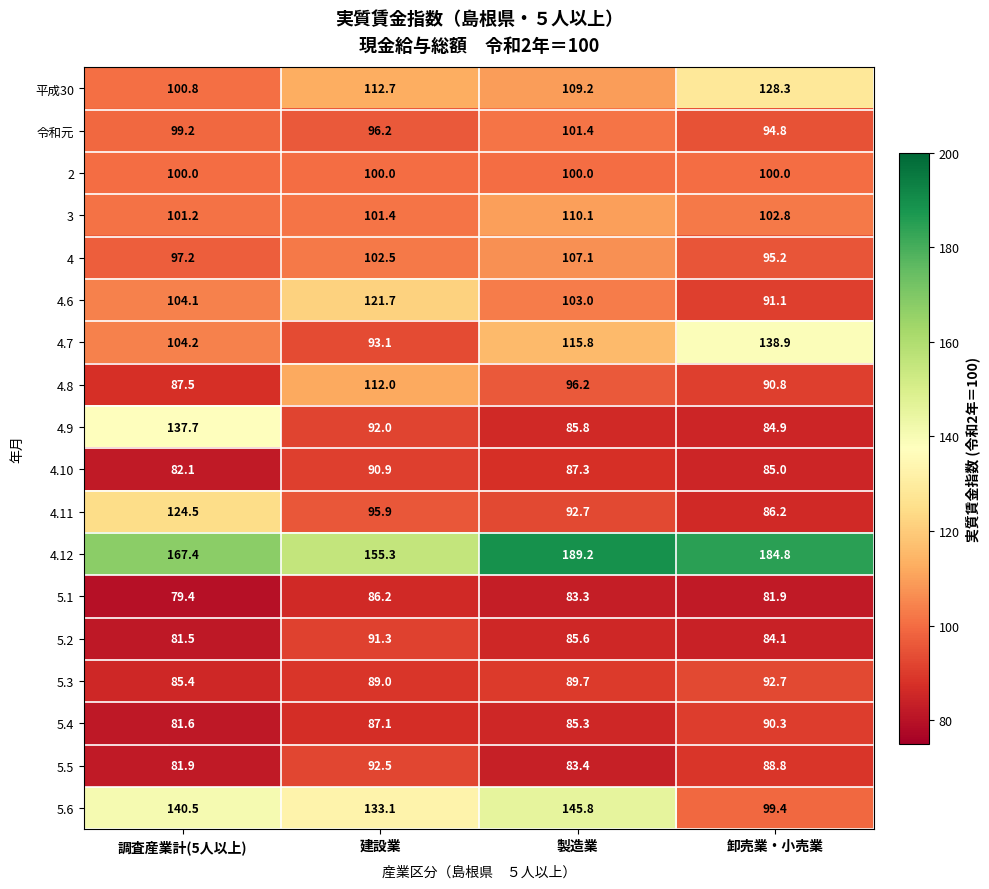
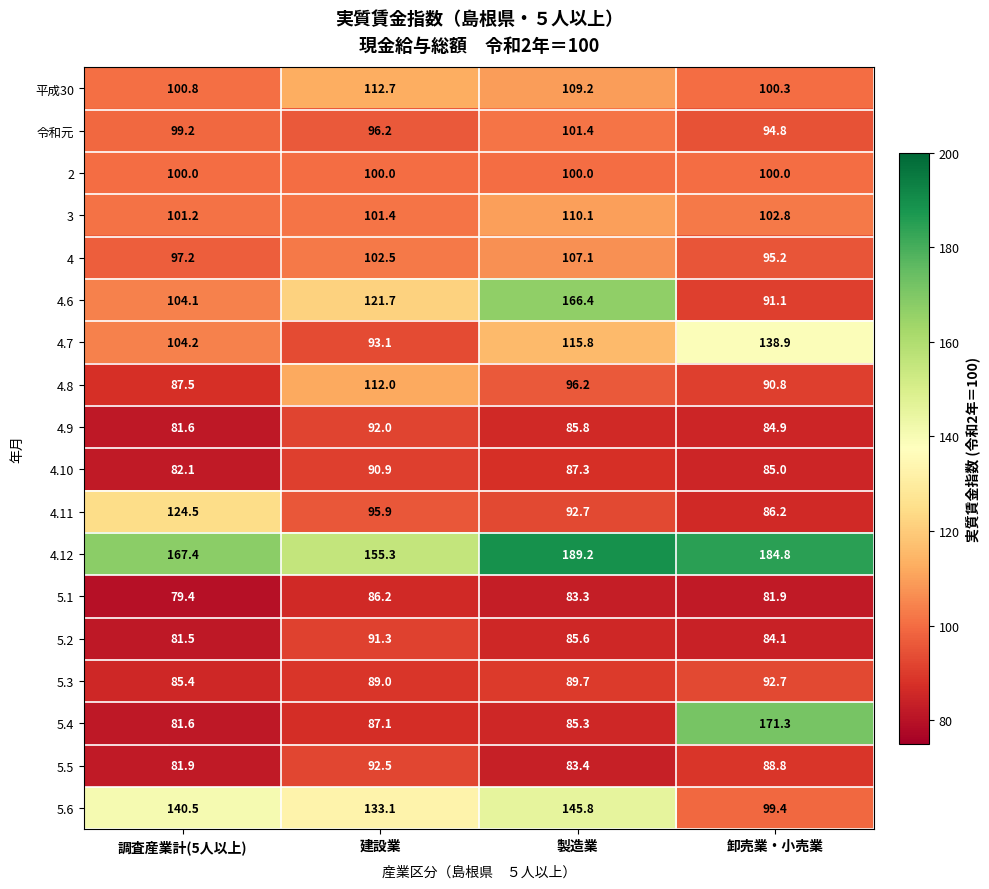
平成30, 卸売業・小売業: 128.3 -> 100.3
4.6, 製造業: 103.0 -> 166.4
4.9, 調査産業計(5人以上): 137.7 -> 81.6
5.4, 卸売業・小売業: 90.3 -> 171.3
